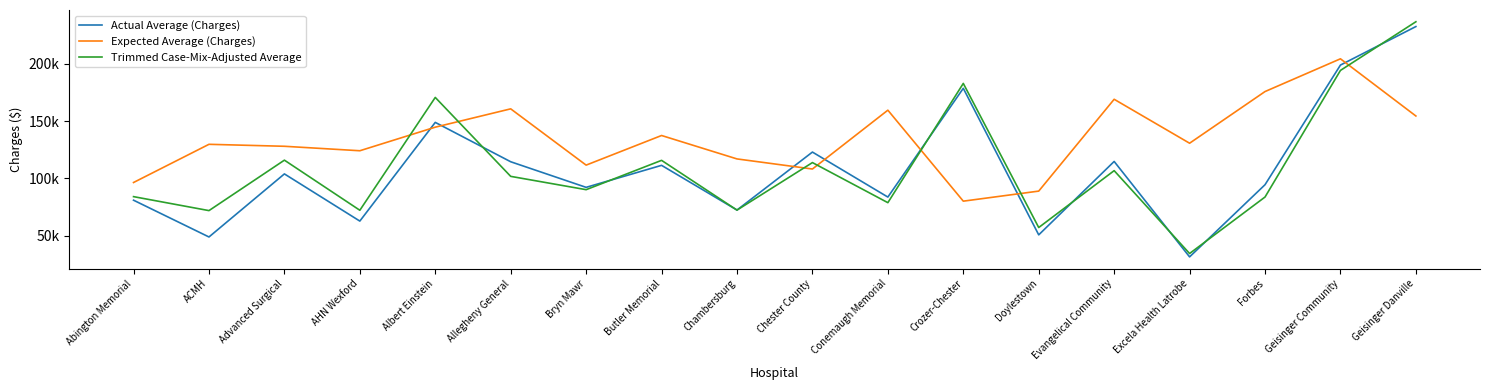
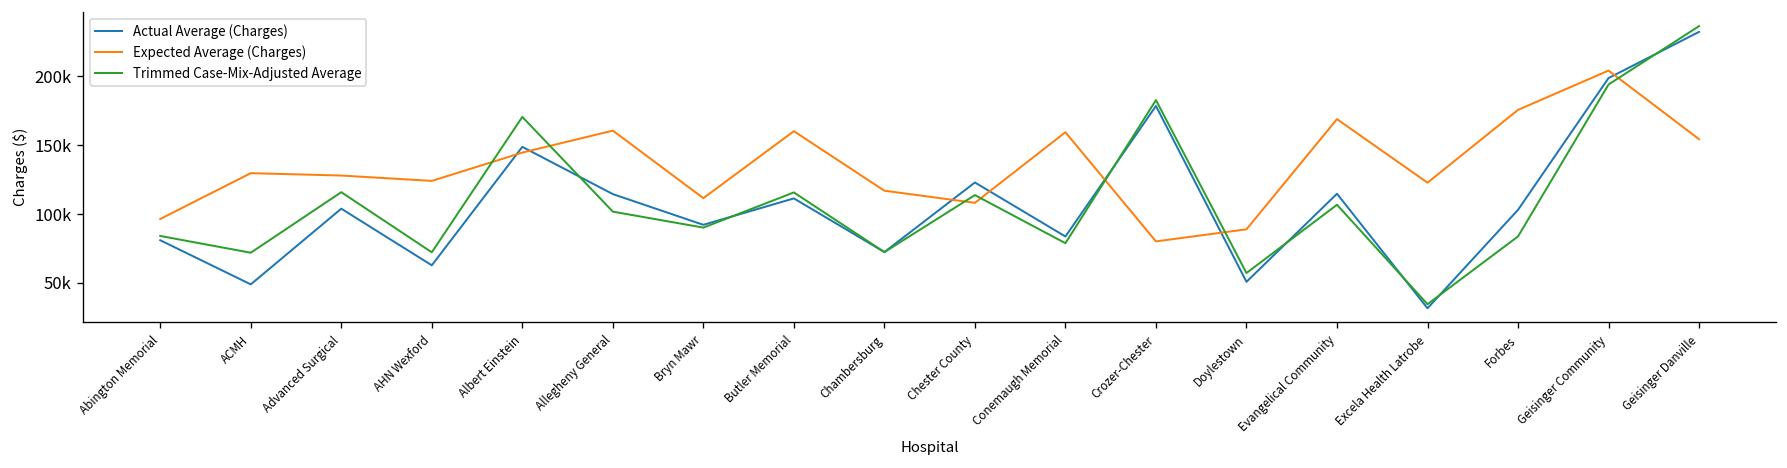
Expected Average (Charges), Butler Memorial: 137000 -> 160000
Expected Average (Charges), Excela Health Latrobe: 131000 -> 123000
Actual Average (Charges), Forbes: 94000 -> 103000
